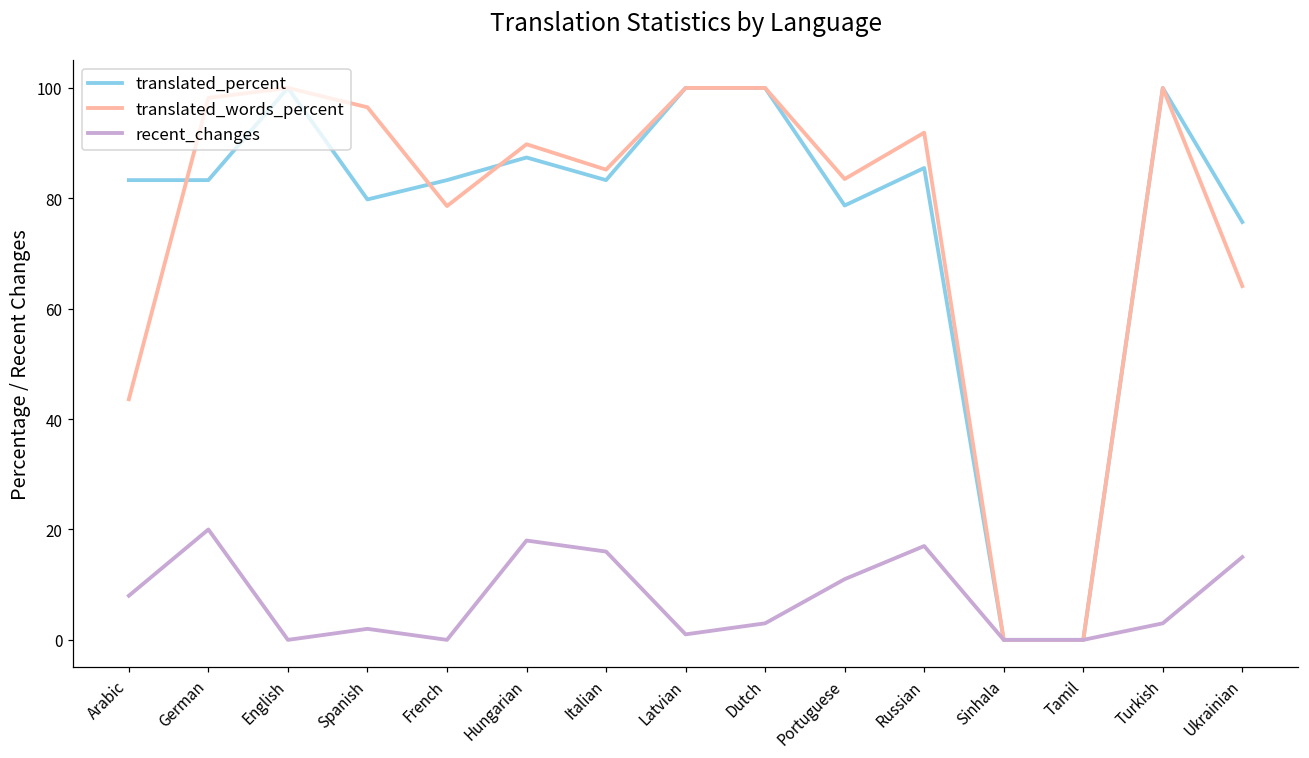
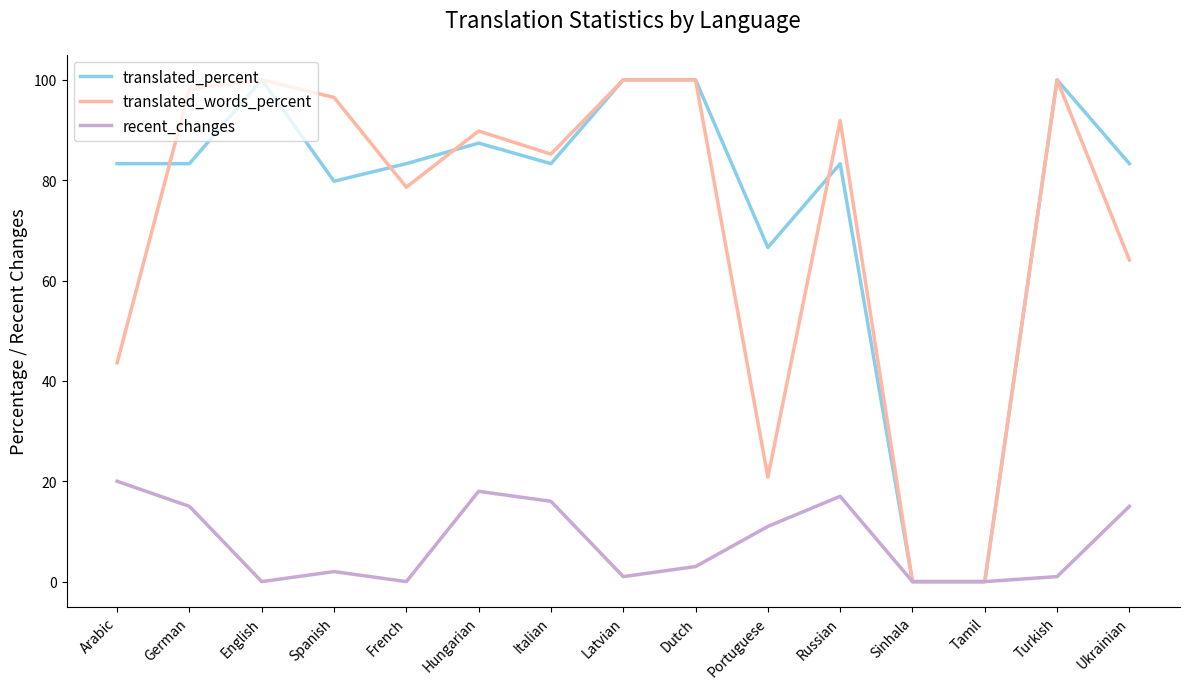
recent_changes, Arabic: 8 -> 20
recent_changes, German: 20 -> 15
translated_percent, Portuguese: 79 -> 67
translated_words_percent, Portuguese: 84 -> 21
translated_percent, Russian: 86 -> 83
recent_changes, Turkish: 3 -> 1
translated_percent, Ukrainian: 76 -> 83
